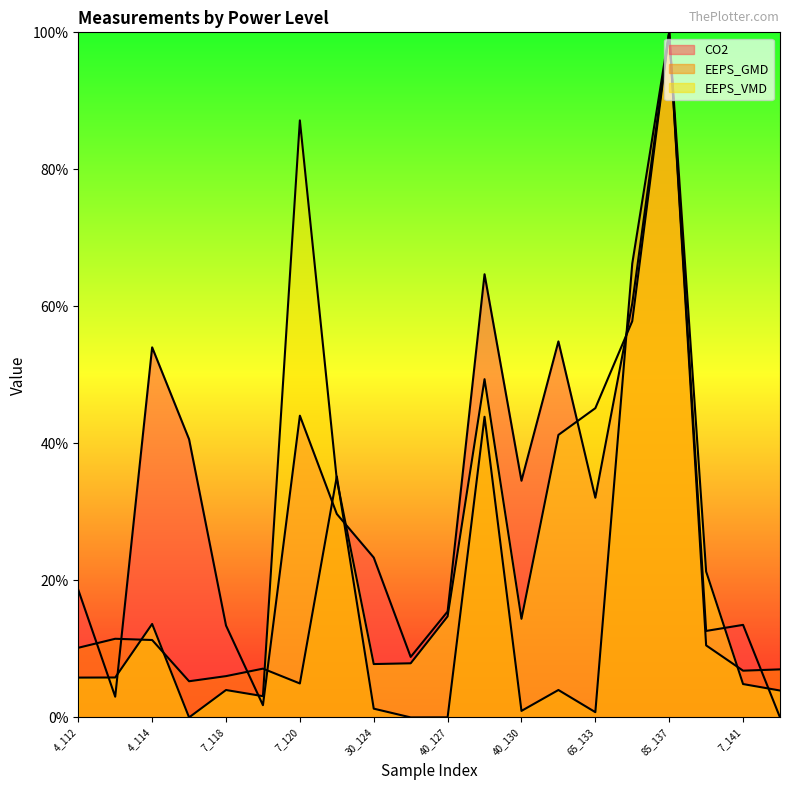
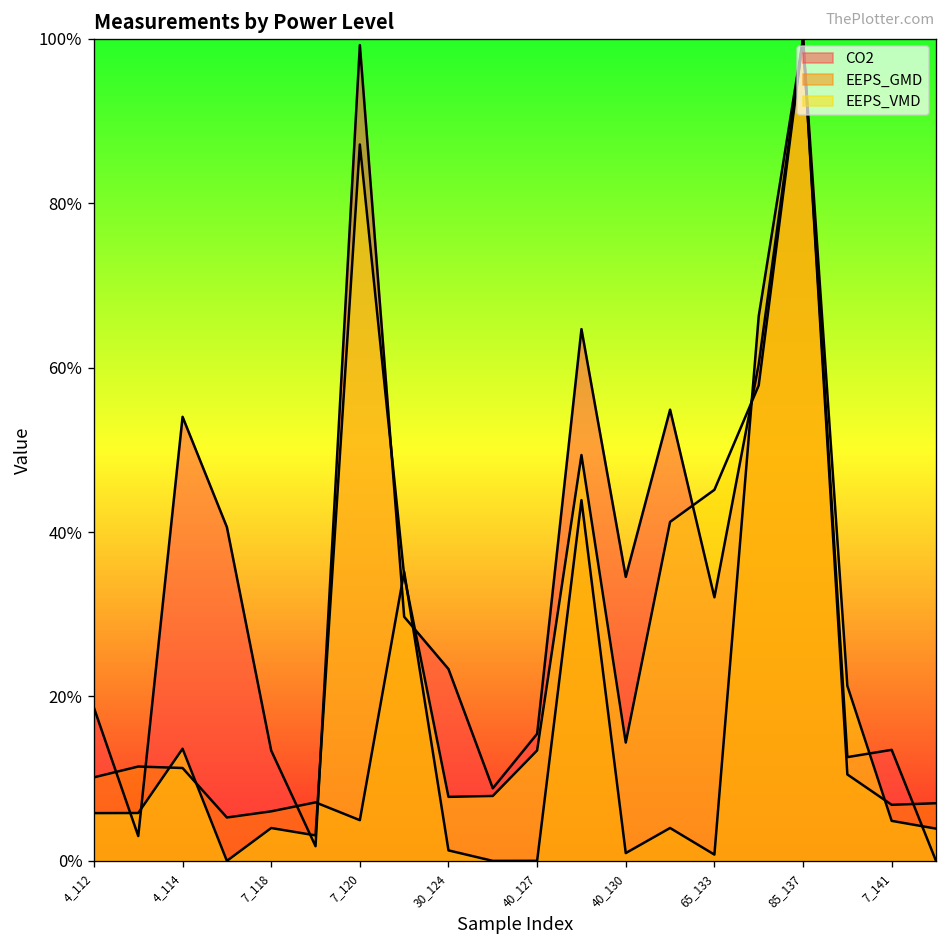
CO2, 7_120: 44% -> 99%
EEPS_VMD, 40_127: 15% -> 13%
